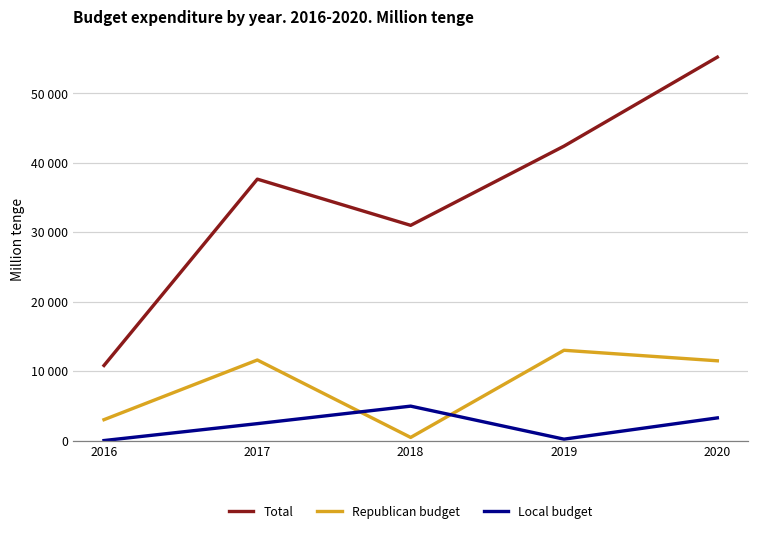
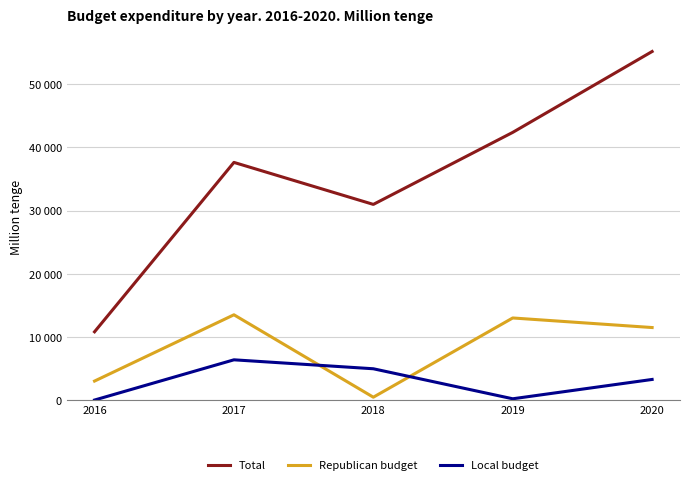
Republican budget, 2017: 12000 -> 13000
Local budget, 2017: 2000 -> 6000
